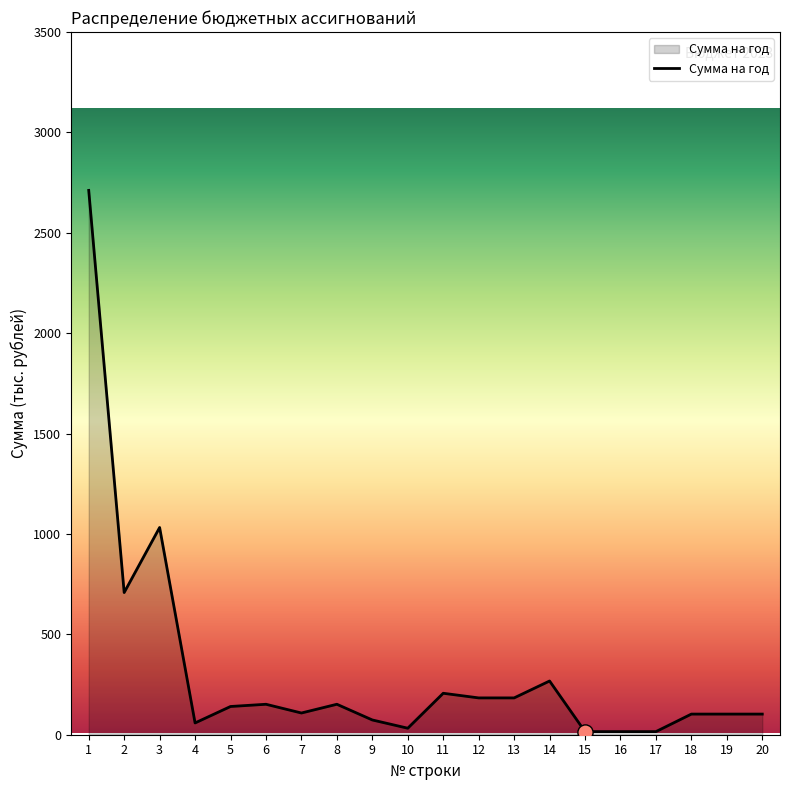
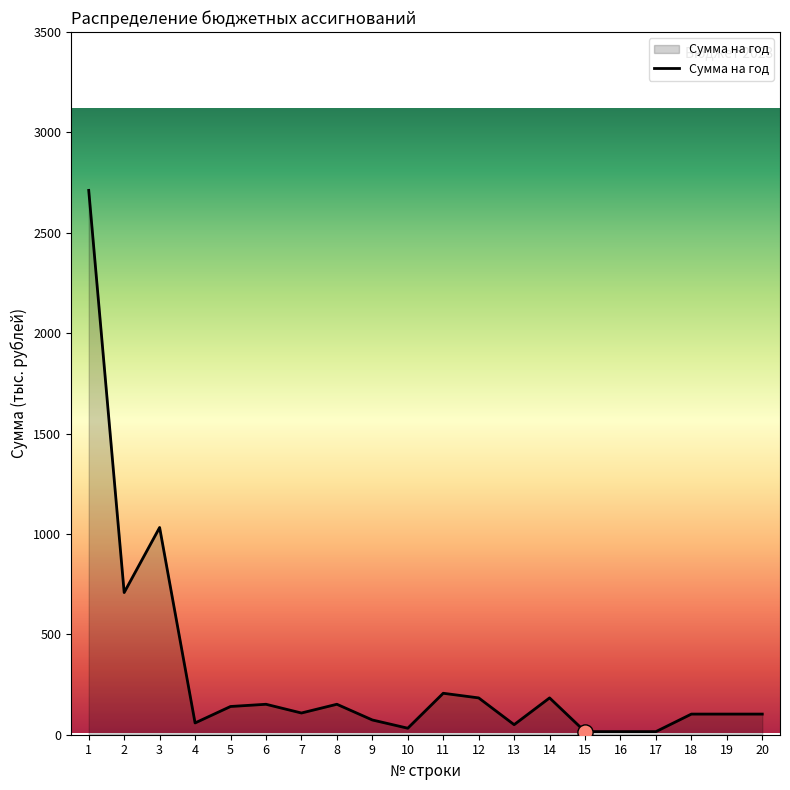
Сумма на год, 13: 180 -> 50
Сумма на год, 14: 270 -> 180
